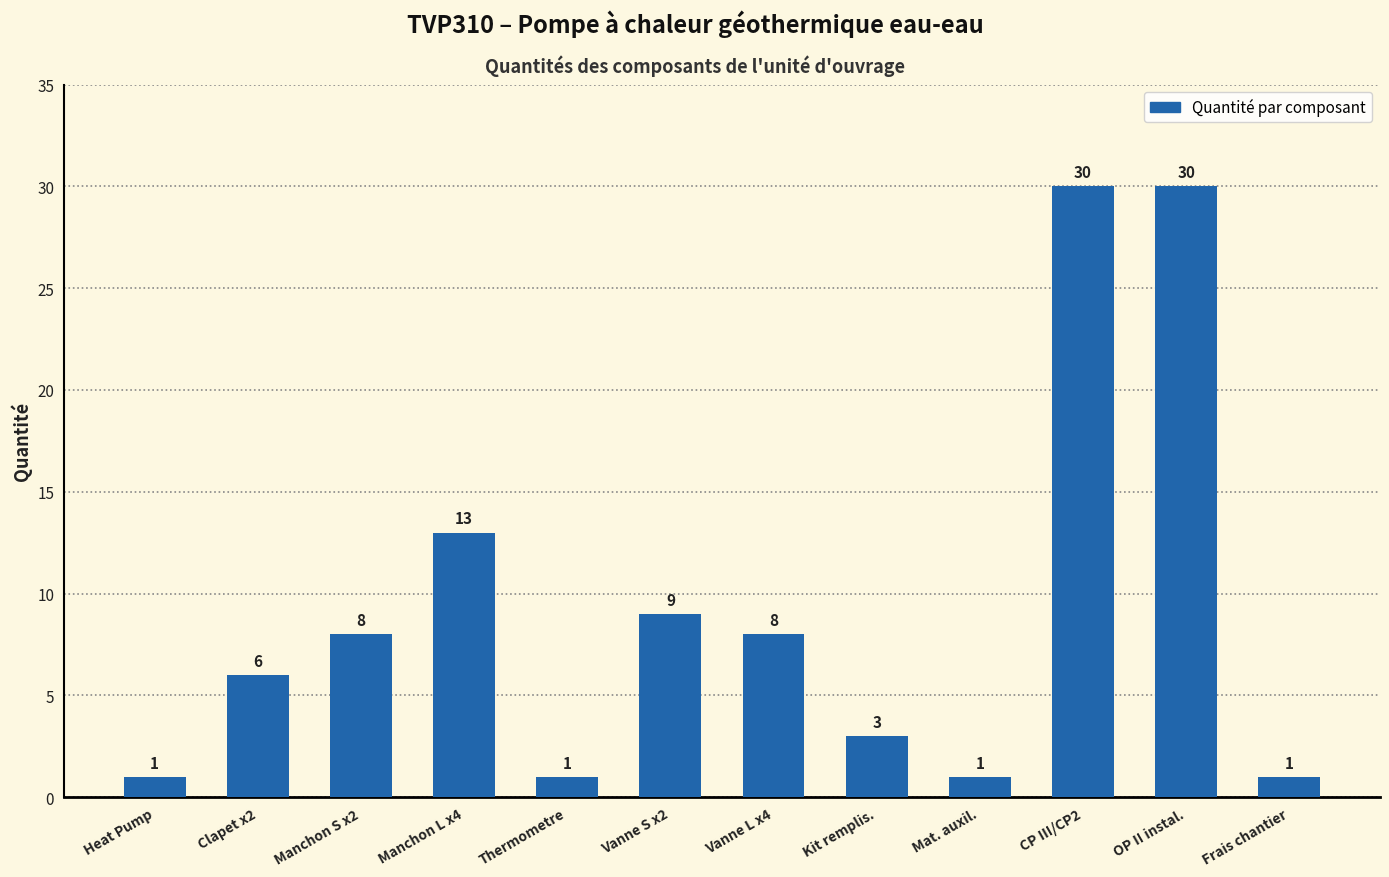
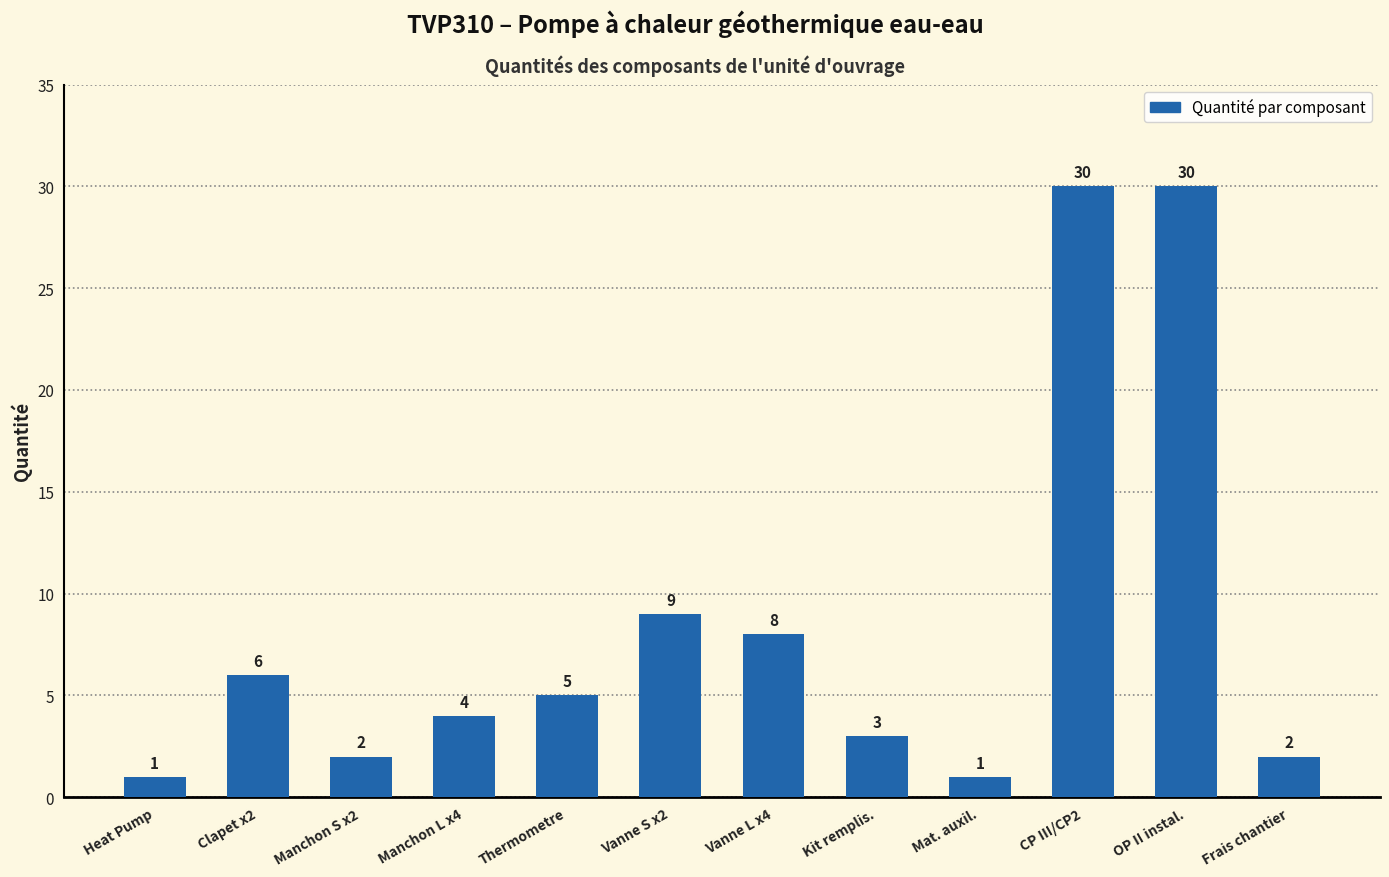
Manchon S x2: 8 -> 2
Manchon L x4: 13 -> 4
Thermometre: 1 -> 5
Frais chantier: 1 -> 2
